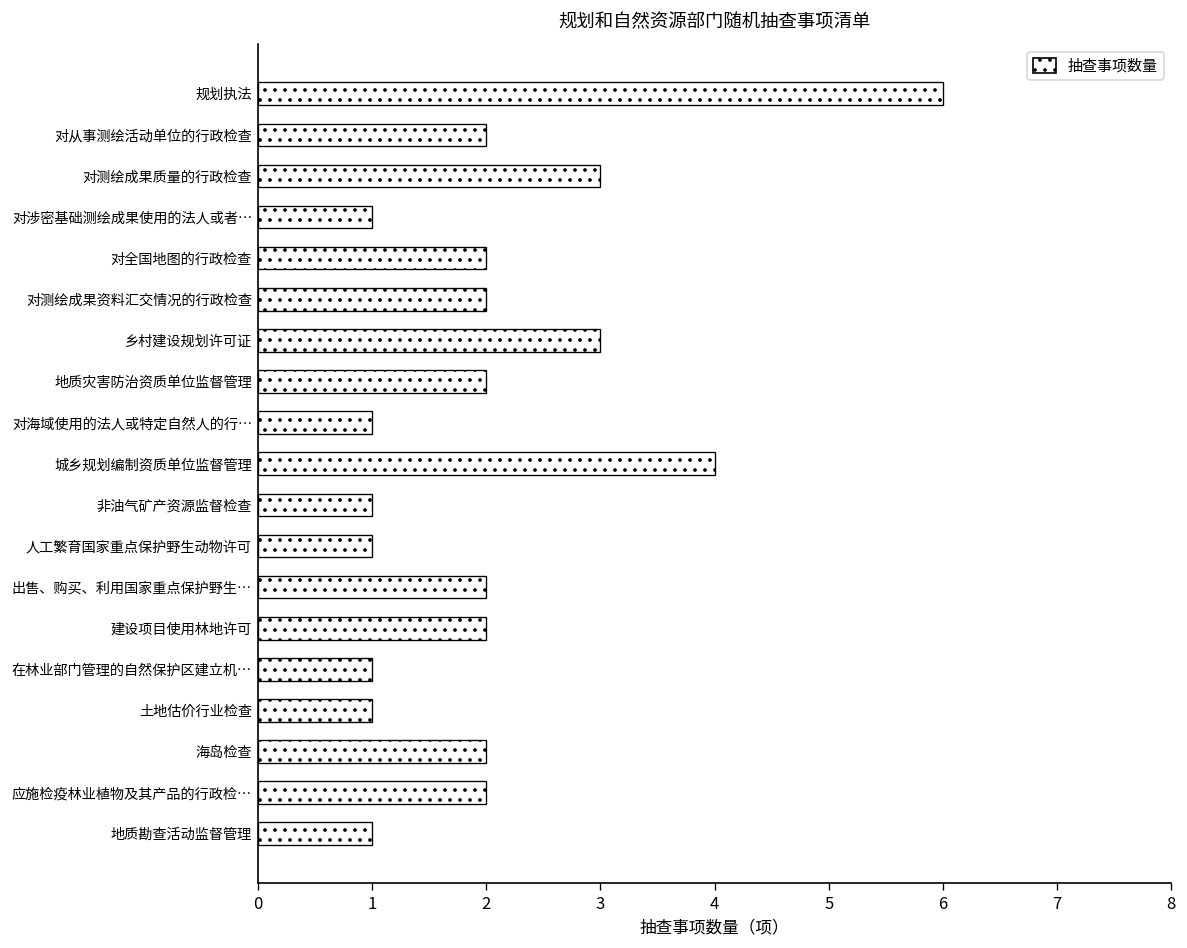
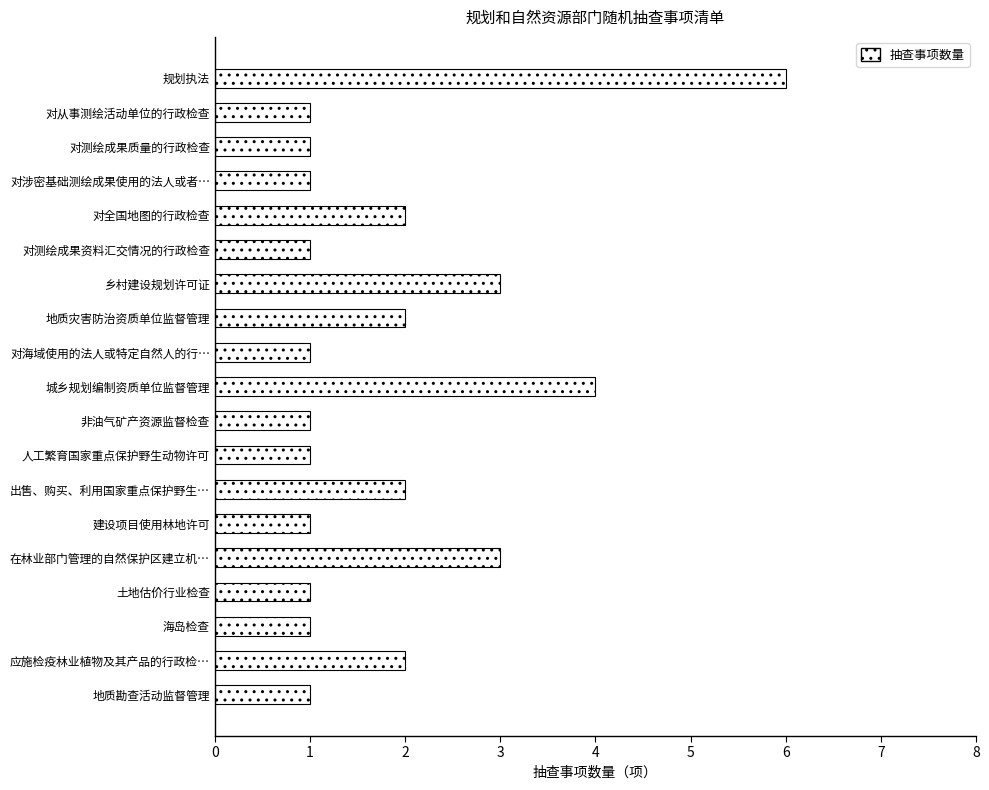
对从事测绘活动单位的行政检查: 2 -> 1
对测绘成果质量的行政检查: 3 -> 1
对测绘成果资料汇交情况的行政检查: 2 -> 1
建设项目使用林地许可: 2 -> 1
在林业部门管理的自然保护区建立机…: 1 -> 3
海岛检查: 2 -> 1
